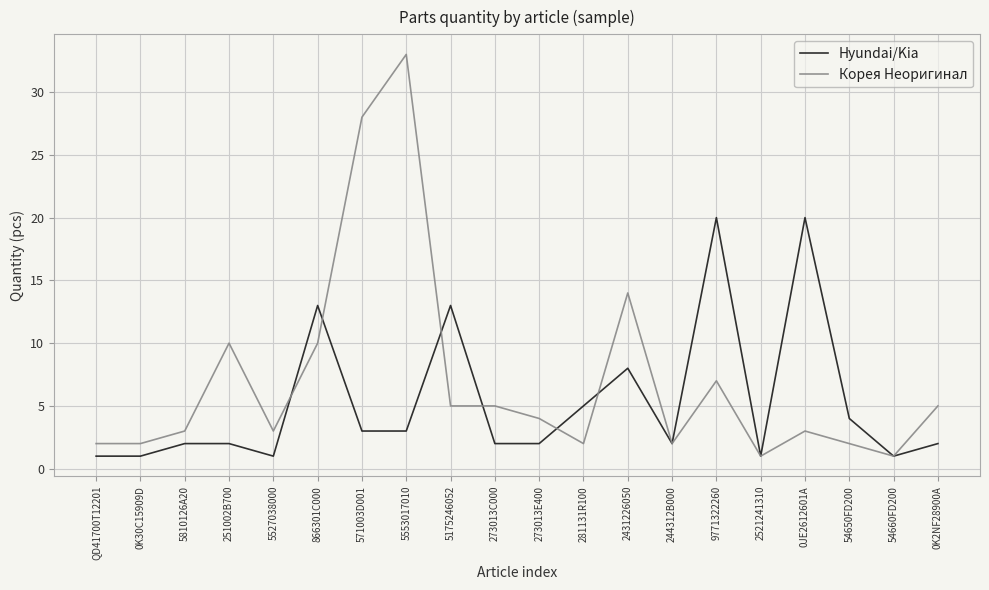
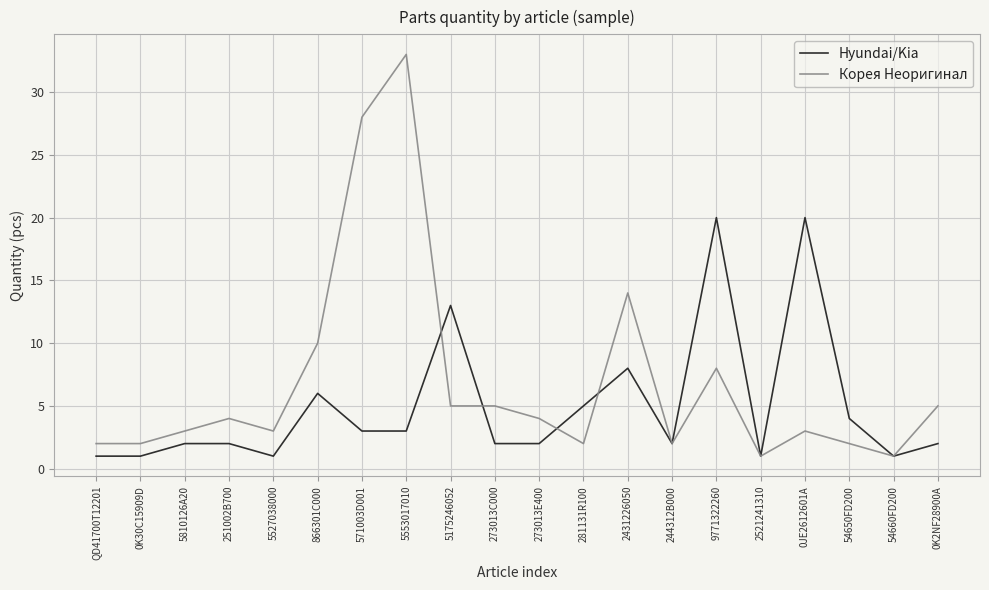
Корея Неоригинал, 251002B700: 10 -> 4
Hyundai/Kia, 866301C000: 13 -> 6
Корея Неоригинал, 9771322260: 7 -> 8
